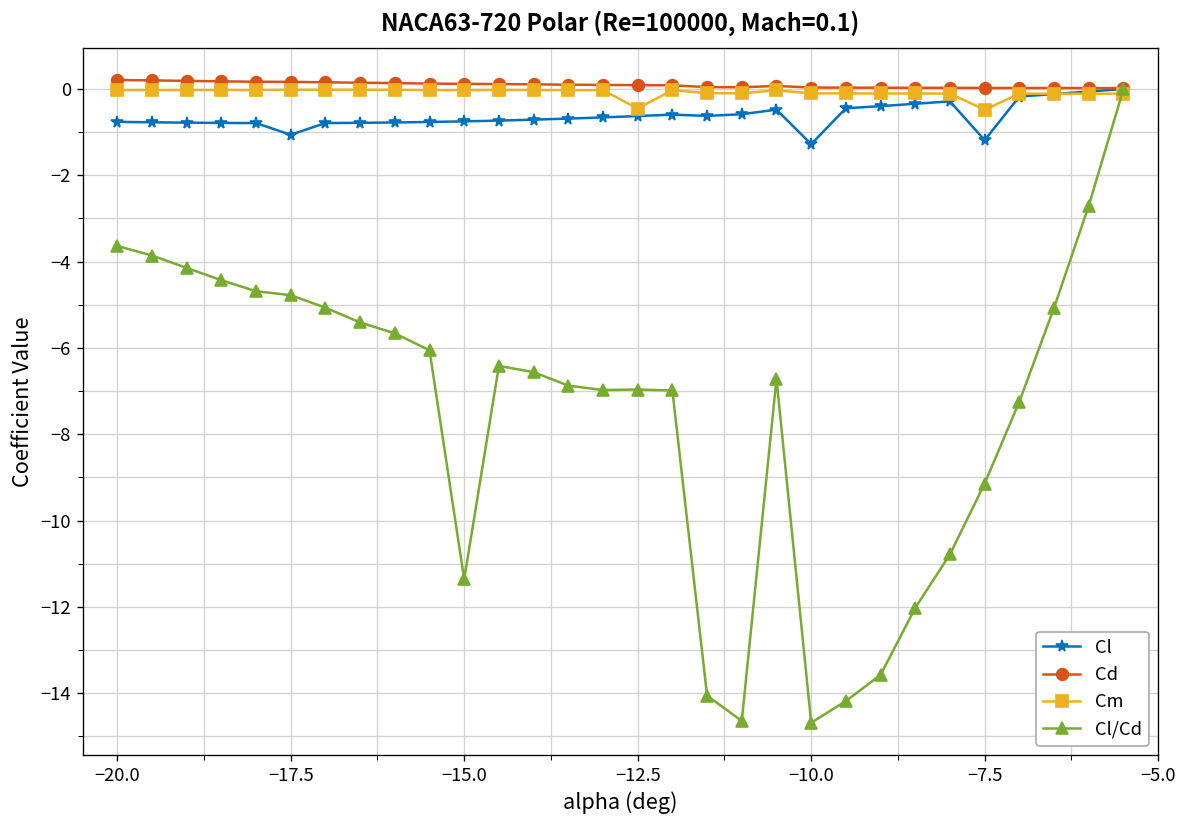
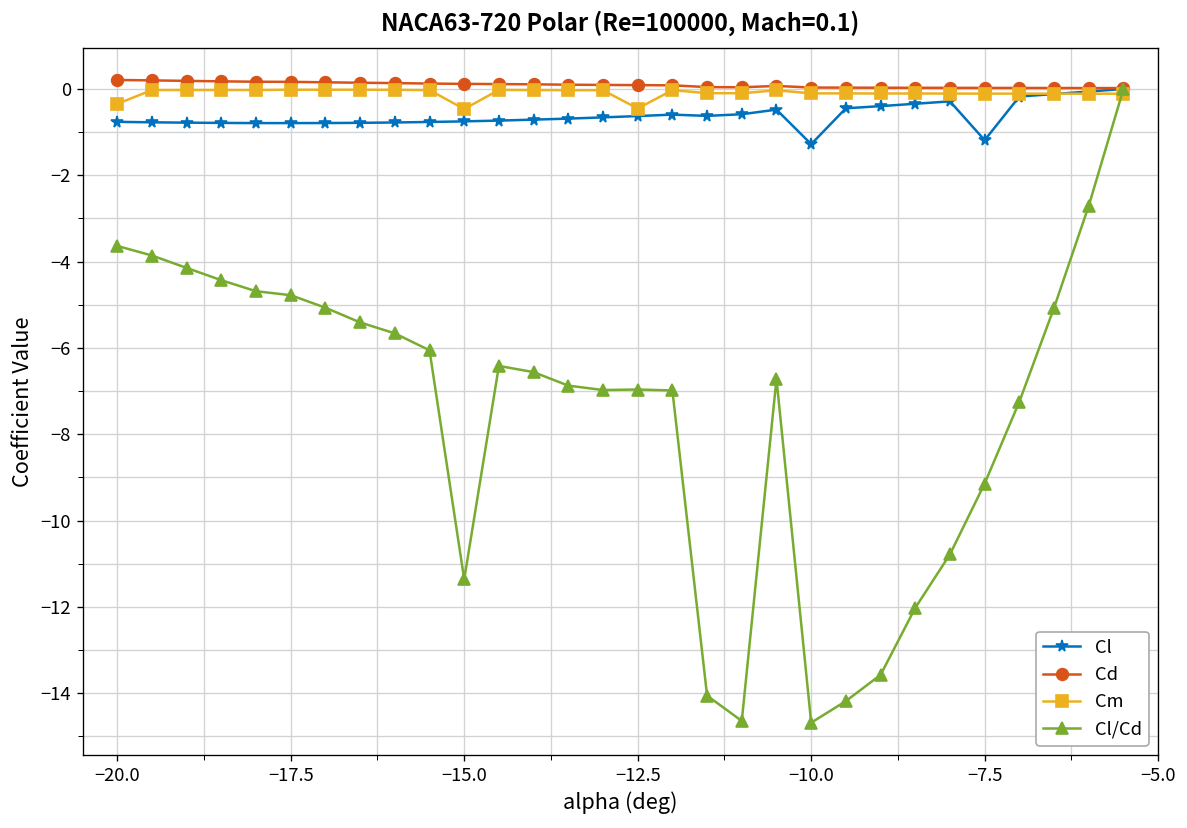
Cm, −20.0: 0.0 -> -0.3
Cl, −17.5: -1.1 -> -0.8
Cm, −15.0: 0.0 -> -0.5
Cm, −7.5: -0.5 -> -0.1
